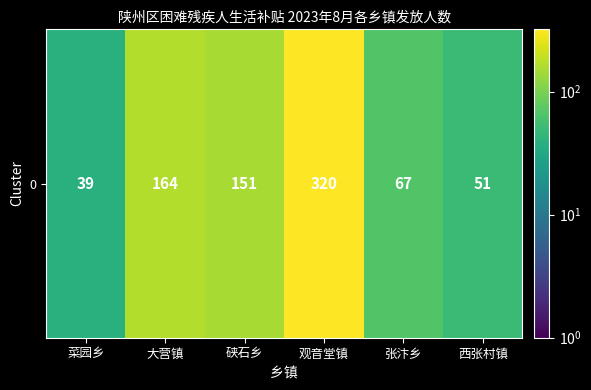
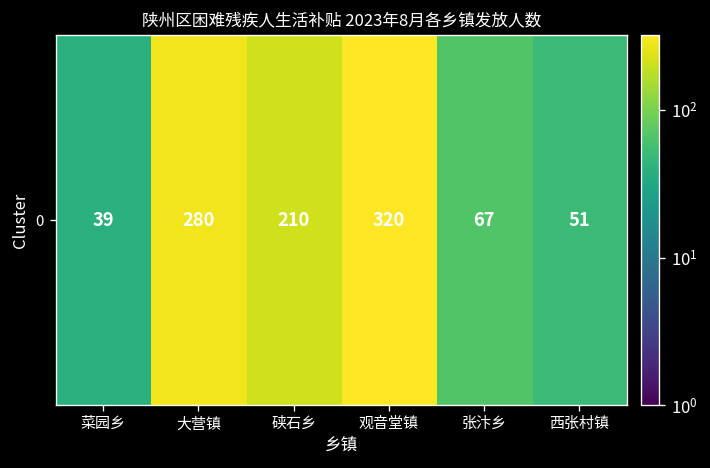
0, 大营镇: 164 -> 280
0, 硖石乡: 151 -> 210
